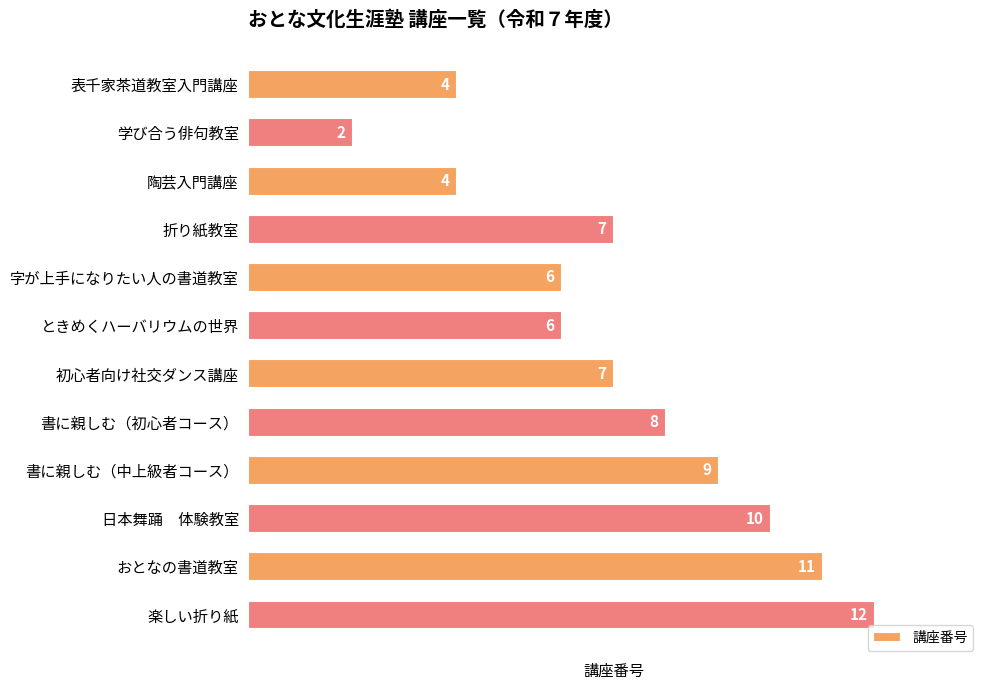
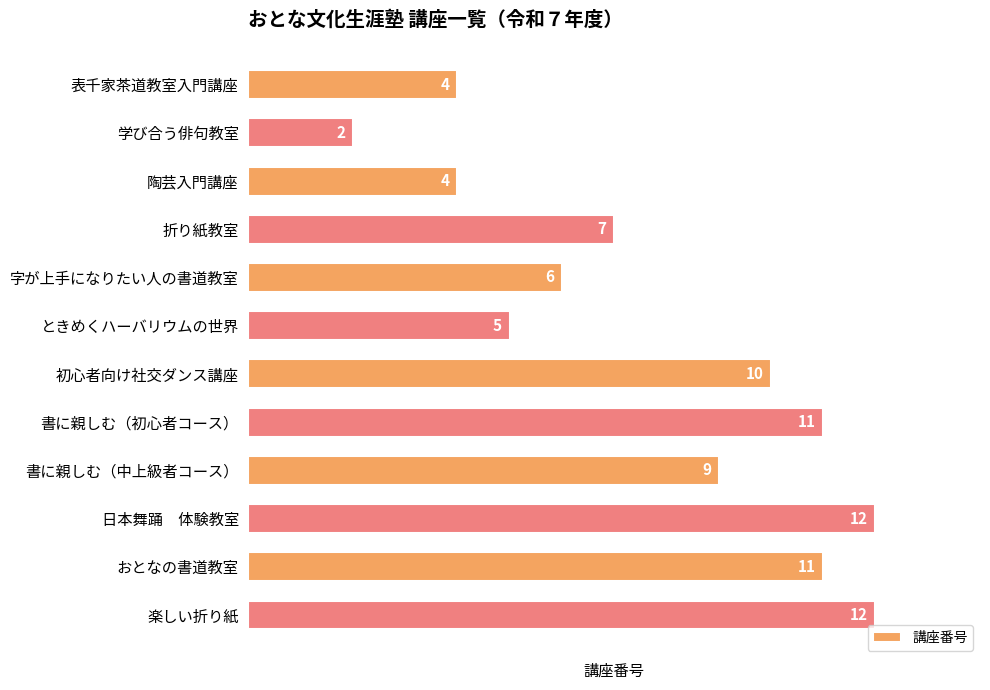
ときめくハーバリウムの世界: 6 -> 5
初心者向け社交ダンス講座: 7 -> 10
書に親しむ（初心者コース）: 8 -> 11
日本舞踊 体験教室: 10 -> 12
